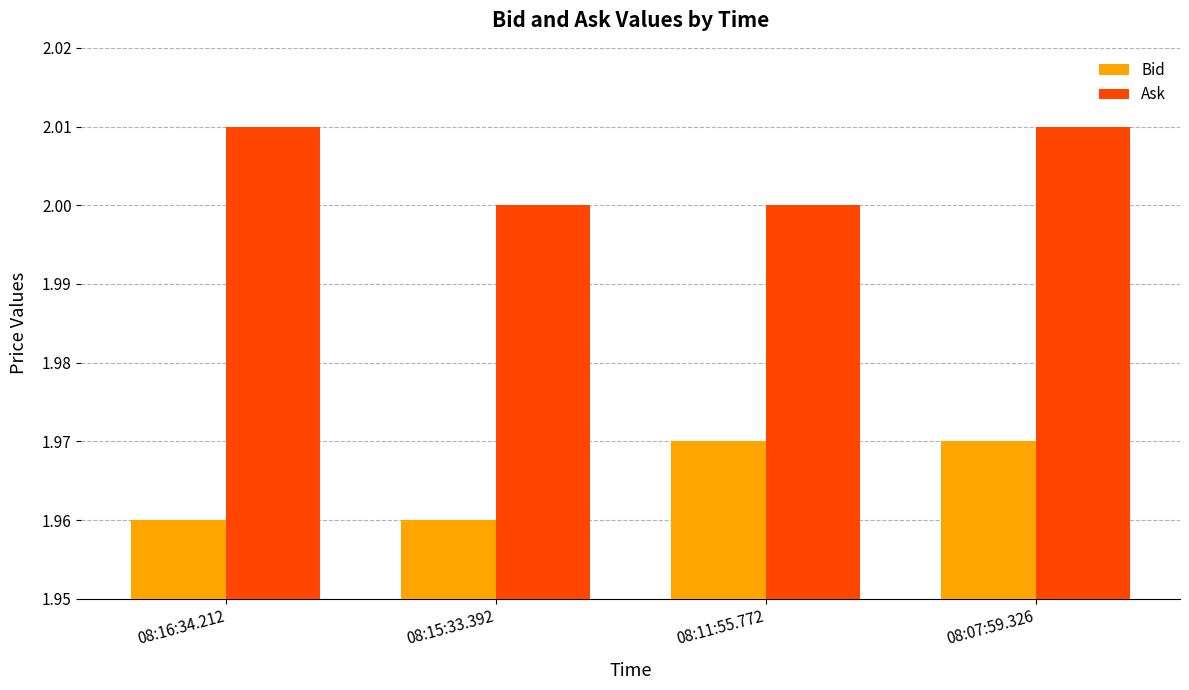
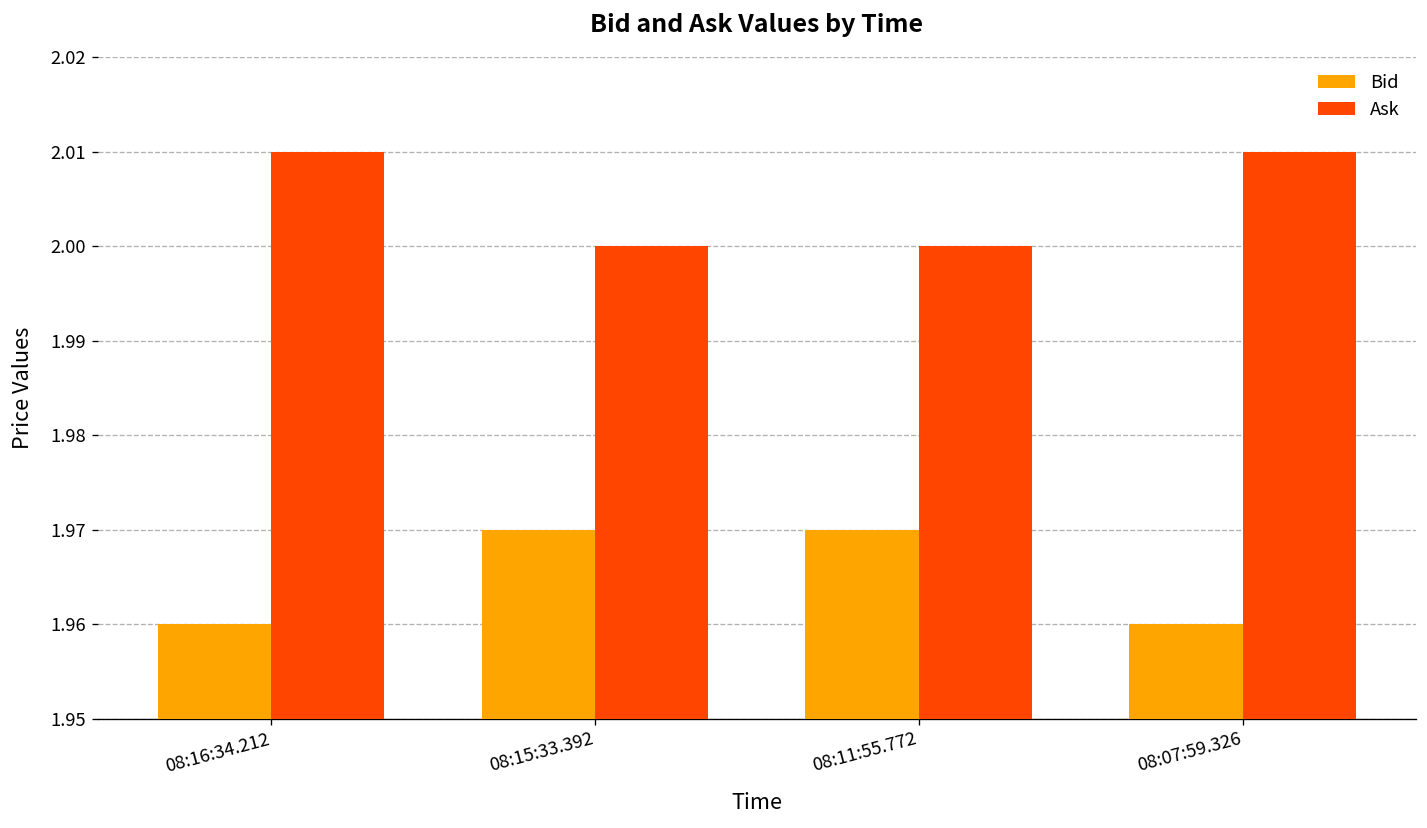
Bid, 08:15:33.392: 1.96 -> 1.97
Bid, 08:07:59.326: 1.97 -> 1.96
